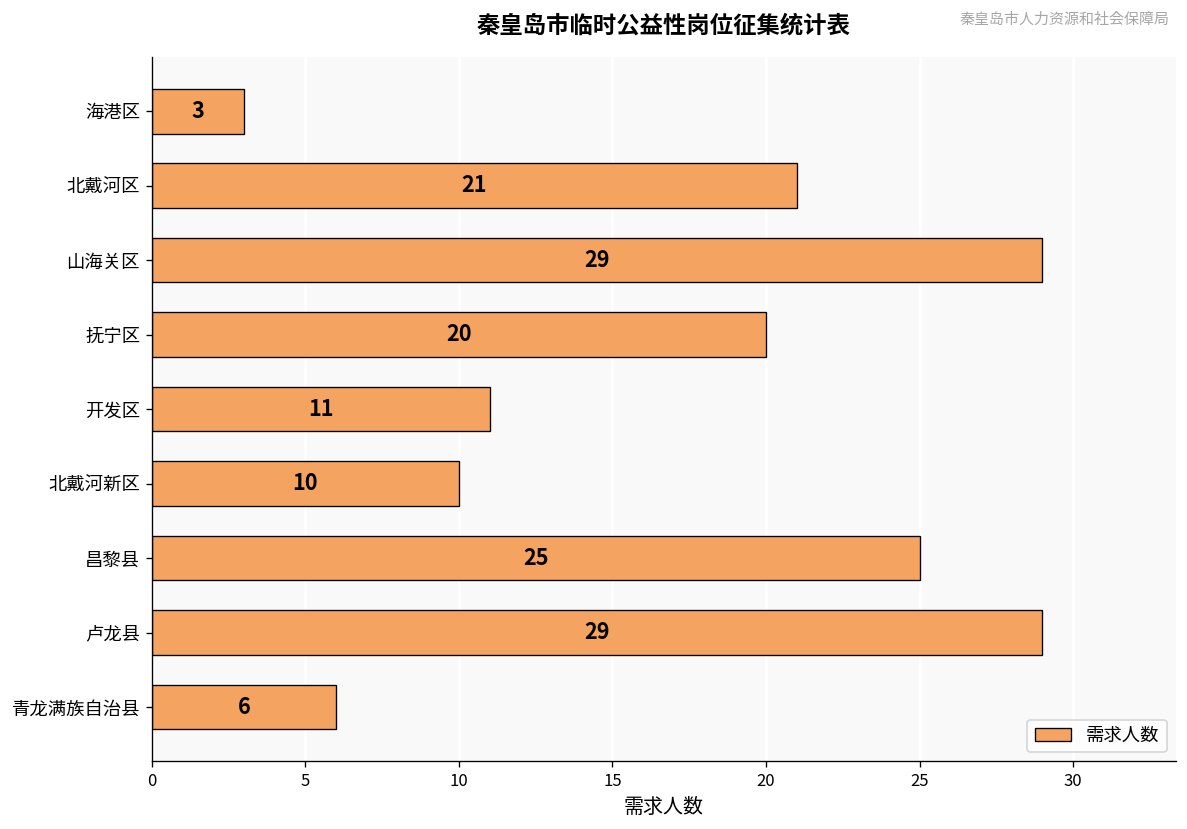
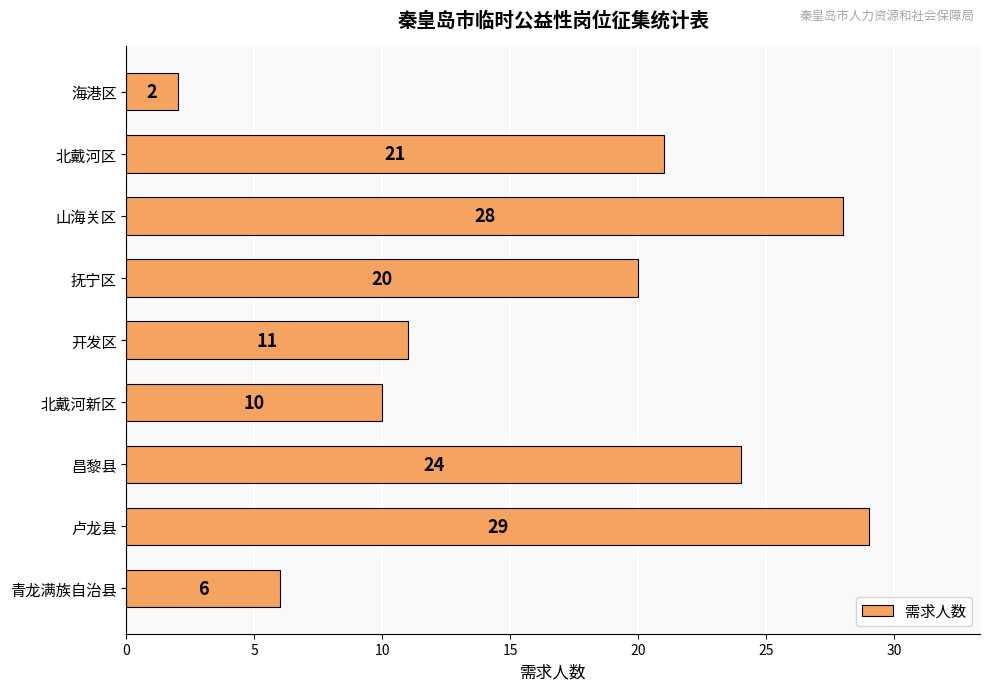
海港区: 3 -> 2
山海关区: 29 -> 28
昌黎县: 25 -> 24
